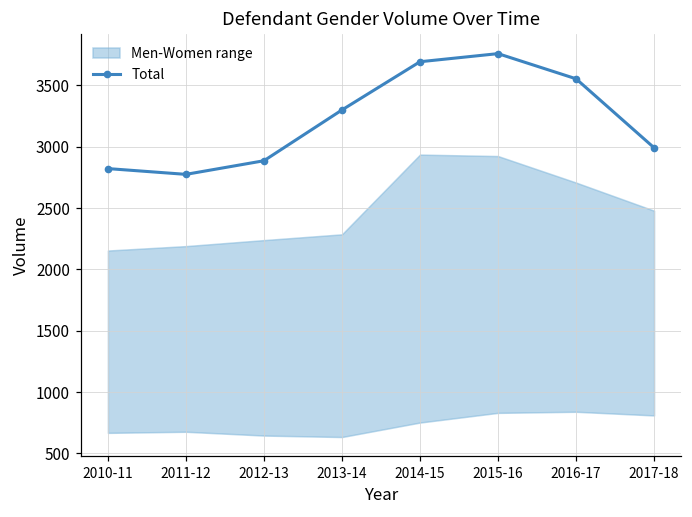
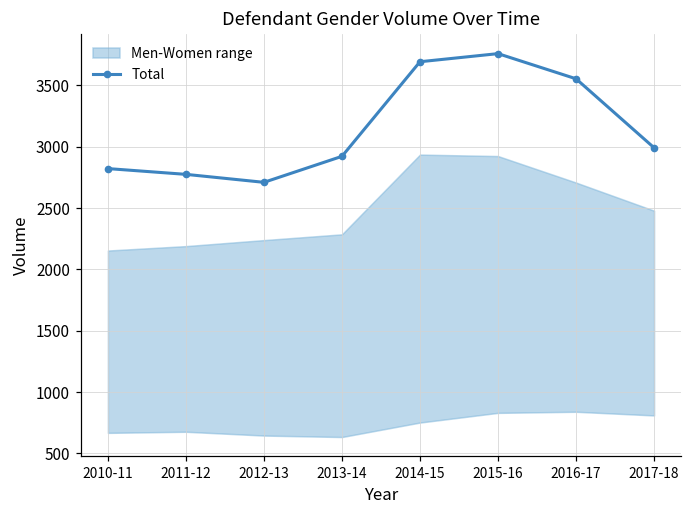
Total, 2012-13: 2890 -> 2710
Total, 2013-14: 3300 -> 2920
